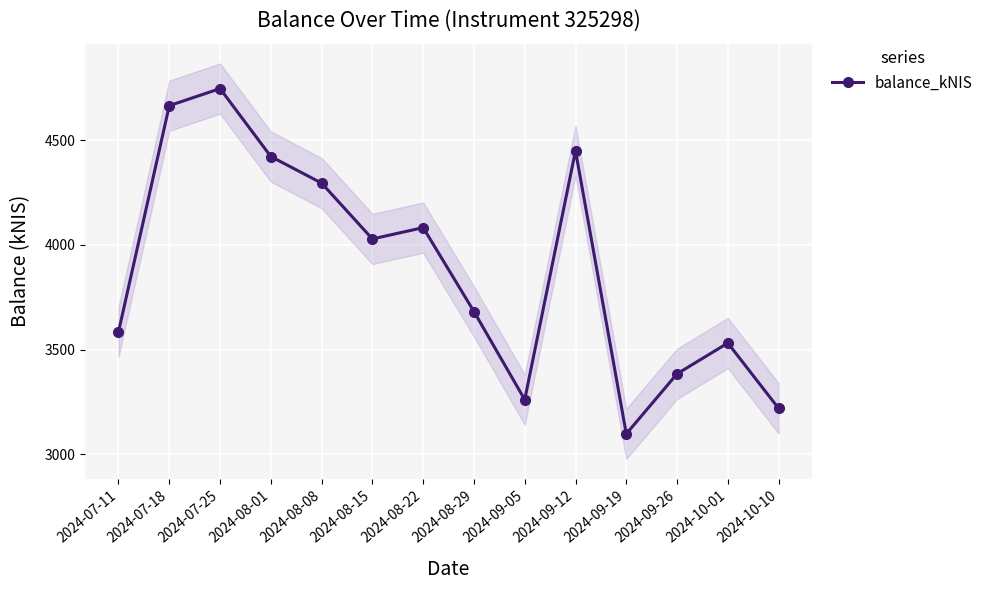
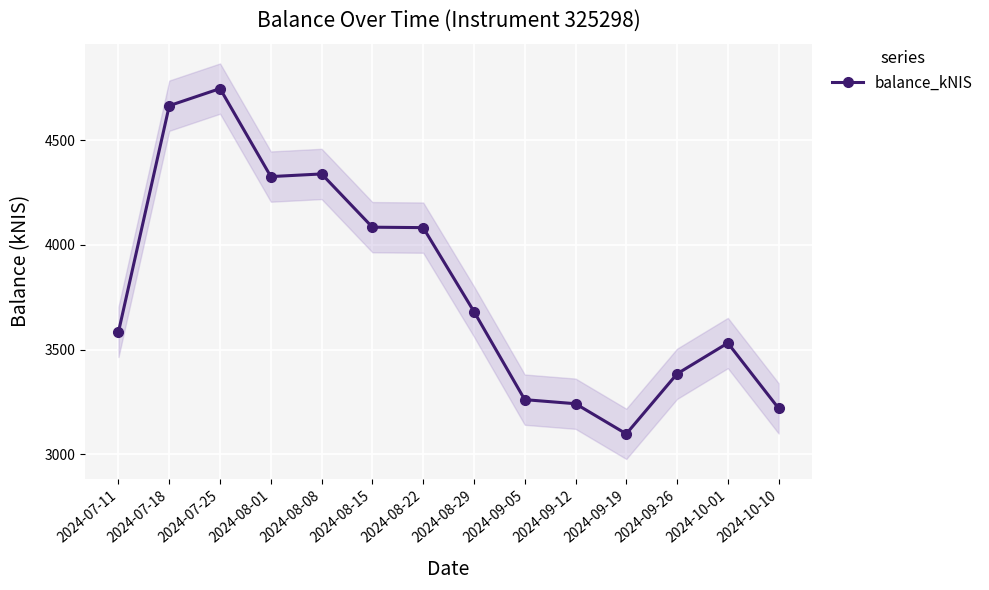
balance_kNIS, 2024-08-01: 4420 -> 4330
balance_kNIS, 2024-08-08: 4290 -> 4340
balance_kNIS, 2024-08-15: 4030 -> 4080
balance_kNIS, 2024-09-12: 4450 -> 3240
